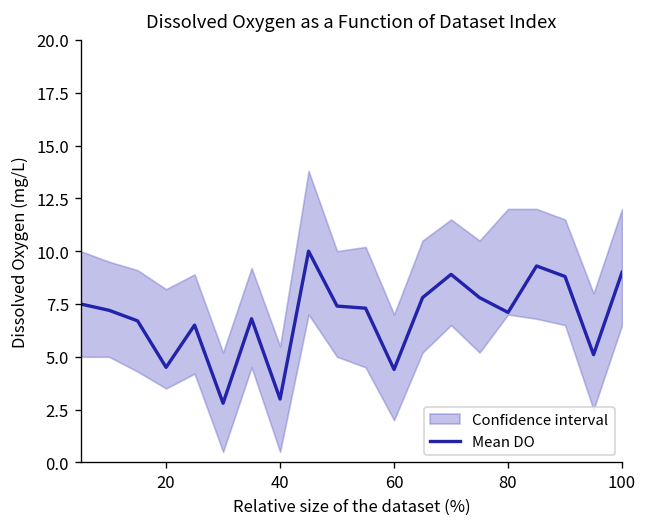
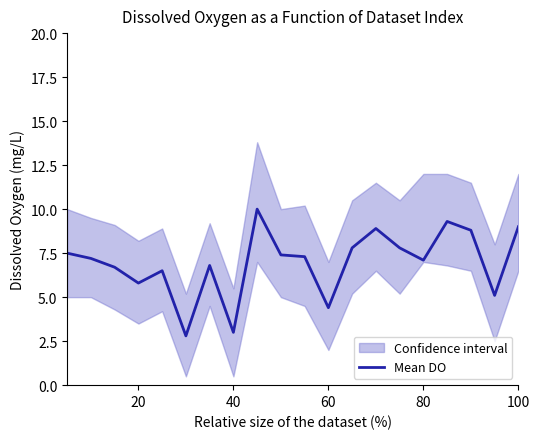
Mean DO, 20: 4.5 -> 5.8
